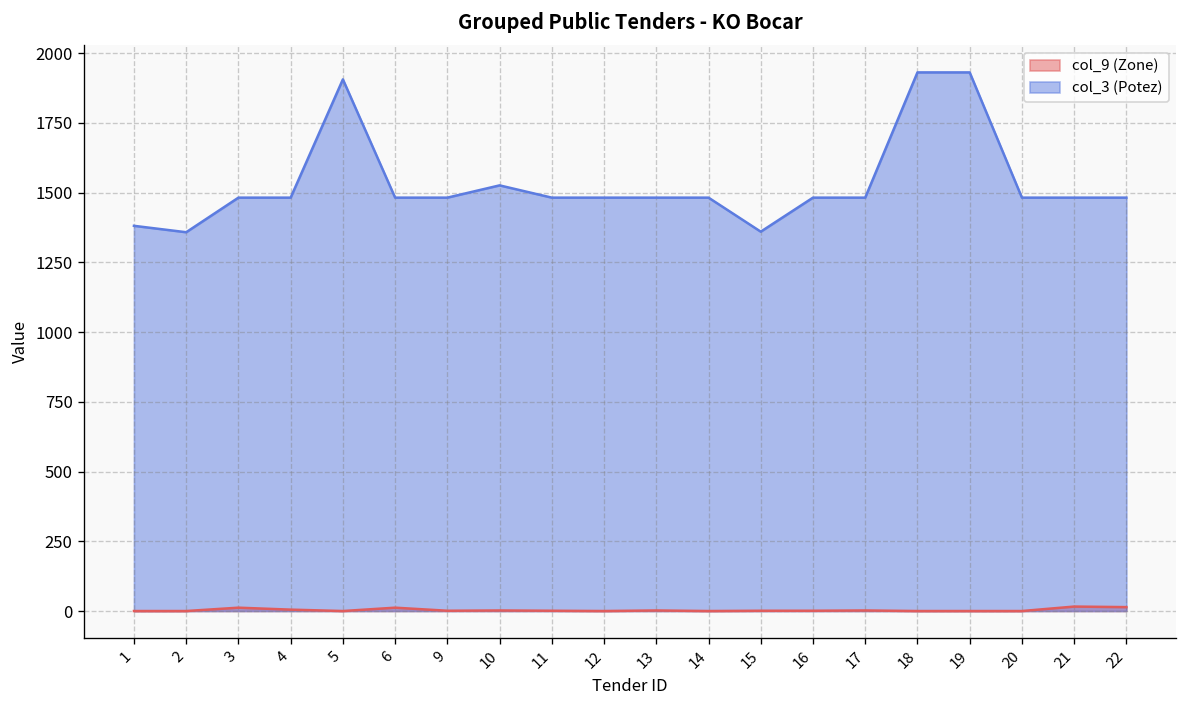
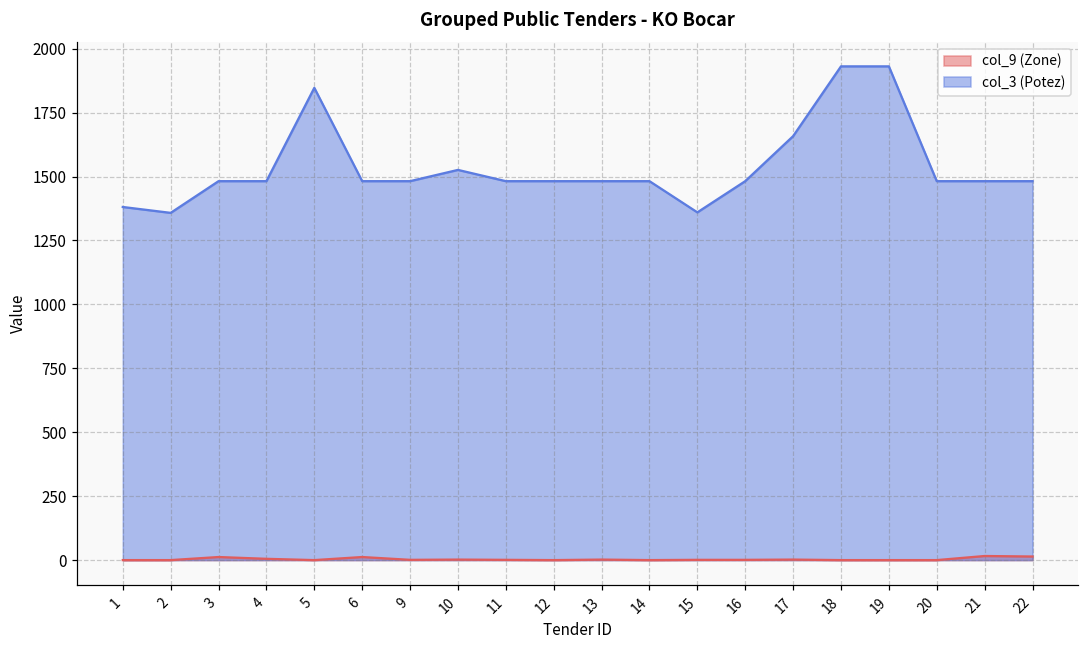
col_3 (Potez), 5: 1910 -> 1850
col_3 (Potez), 17: 1480 -> 1660
